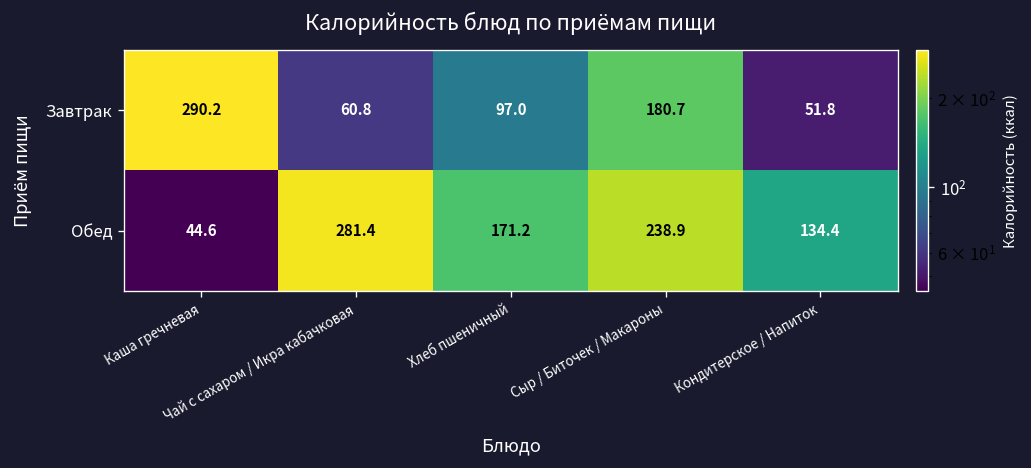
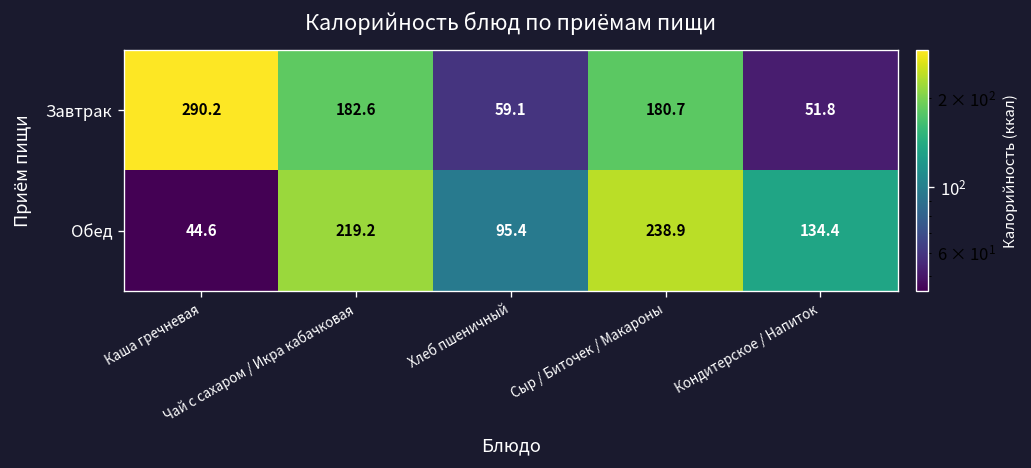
Завтрак, Чай с сахаром / Икра кабачковая: 60.8 -> 182.6
Завтрак, Хлеб пшеничный: 97.0 -> 59.1
Обед, Чай с сахаром / Икра кабачковая: 281.4 -> 219.2
Обед, Хлеб пшеничный: 171.2 -> 95.4
